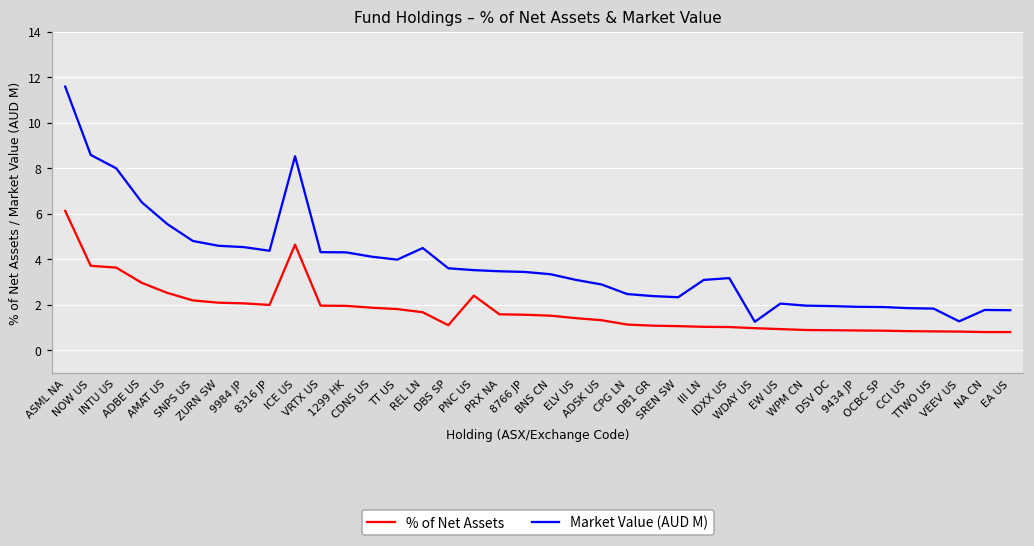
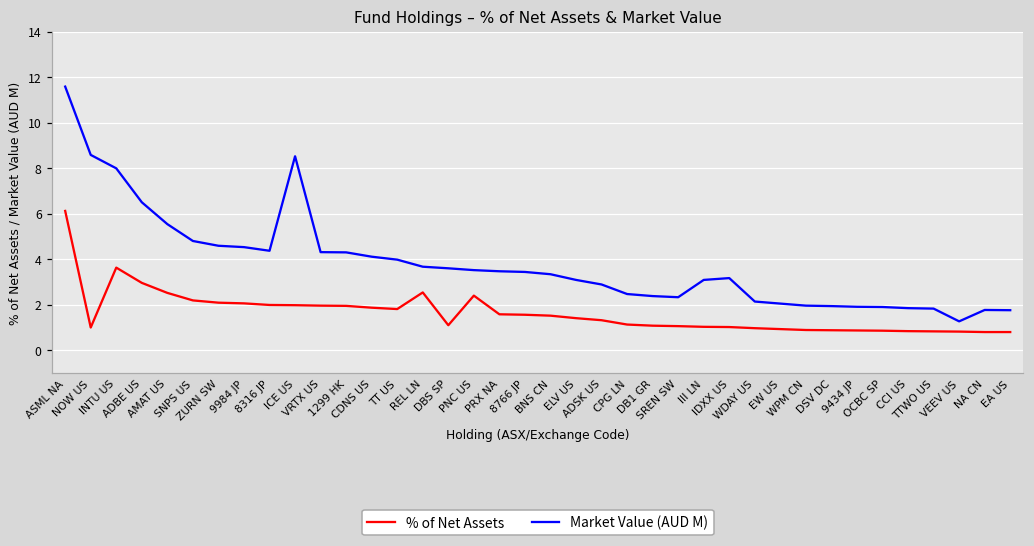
% of Net Assets, NOW US: 3.7 -> 1.0
% of Net Assets, ICE US: 4.6 -> 2.0
% of Net Assets, REL LN: 1.7 -> 2.5
Market Value (AUD M), REL LN: 4.5 -> 3.7
Market Value (AUD M), WDAY US: 1.3 -> 2.1
